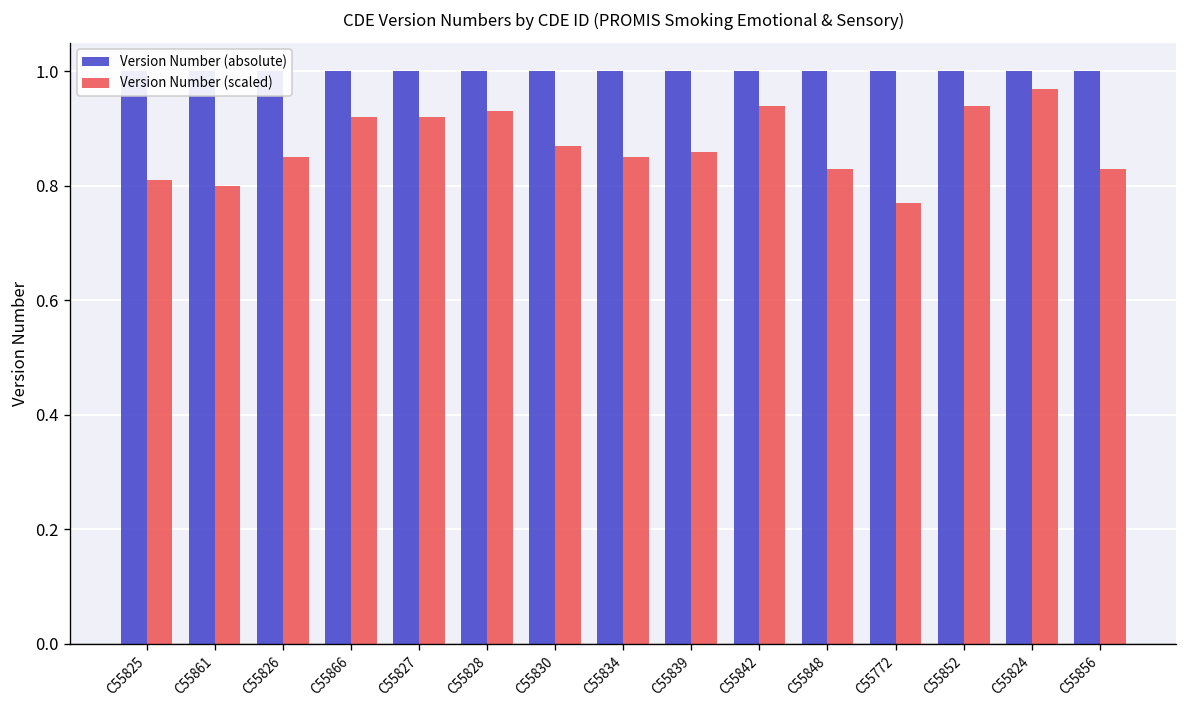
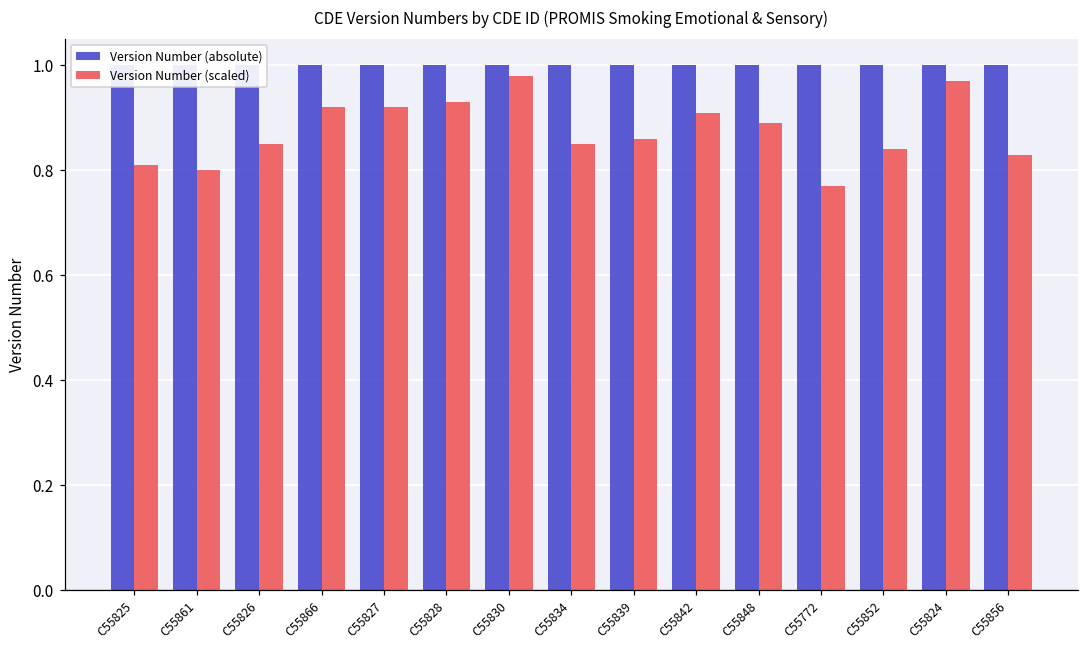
Version Number (scaled), C55830: 0.87 -> 0.98
Version Number (scaled), C55842: 0.94 -> 0.91
Version Number (scaled), C55848: 0.83 -> 0.89
Version Number (scaled), C55852: 0.94 -> 0.84
